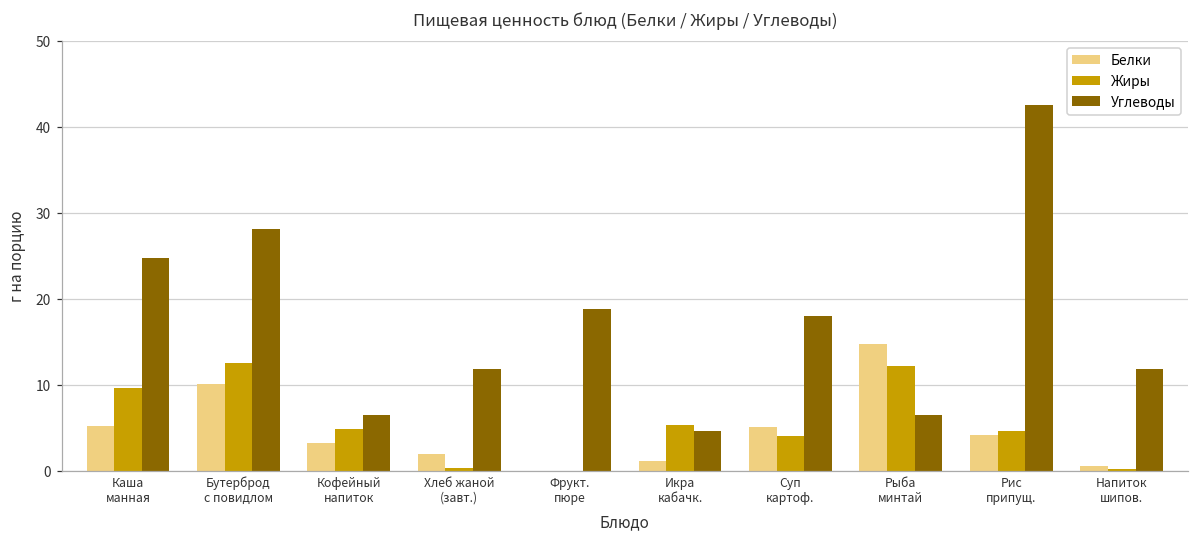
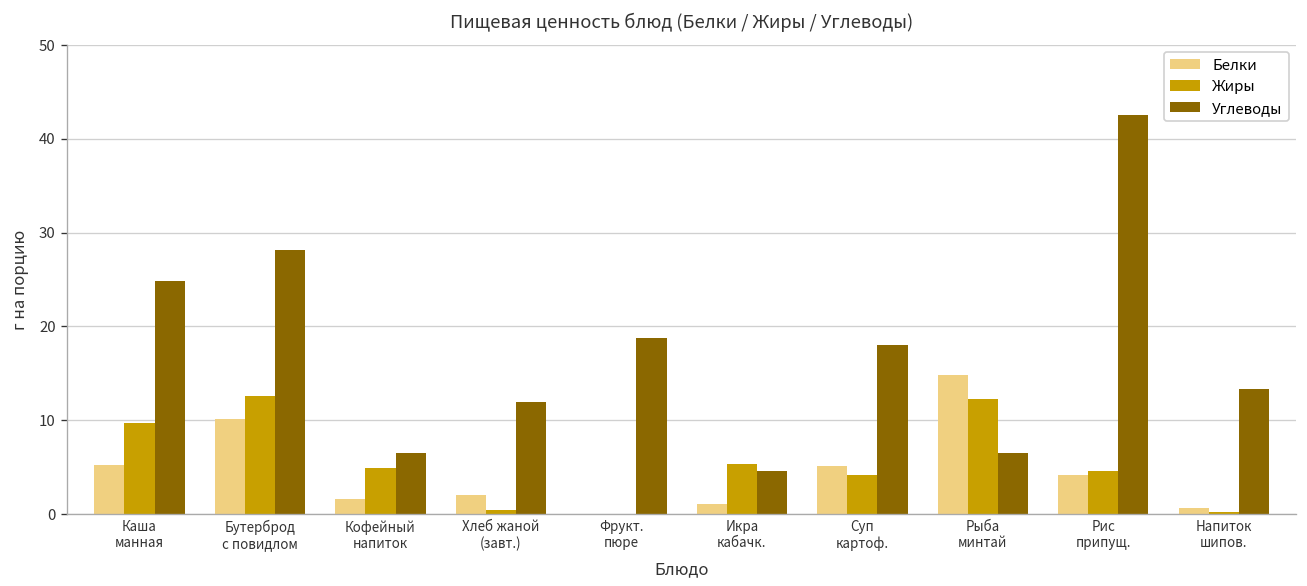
Белки, Кофейный напиток: 3 -> 2
Углеводы, Напиток шипов.: 12 -> 13
